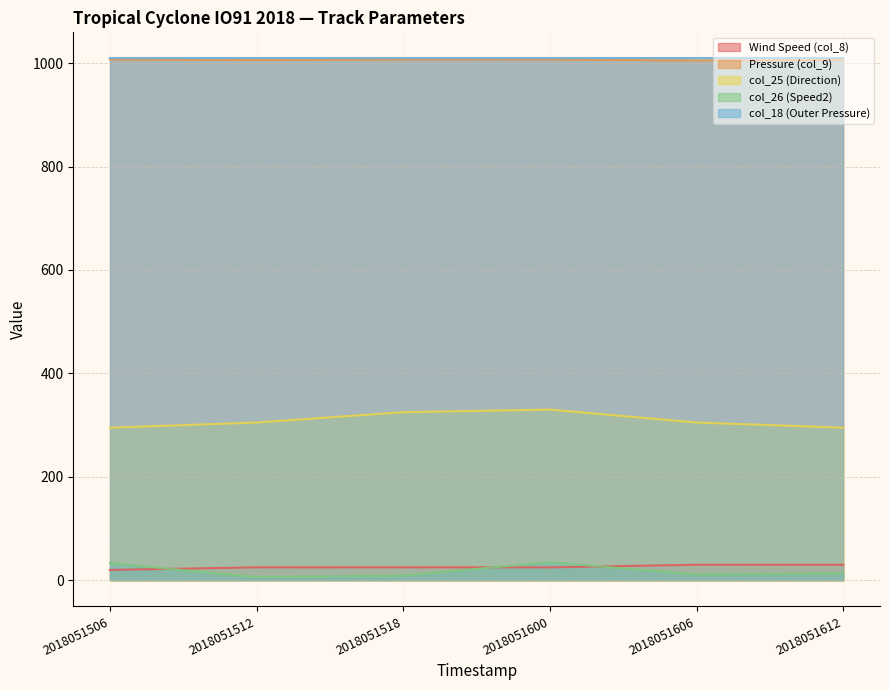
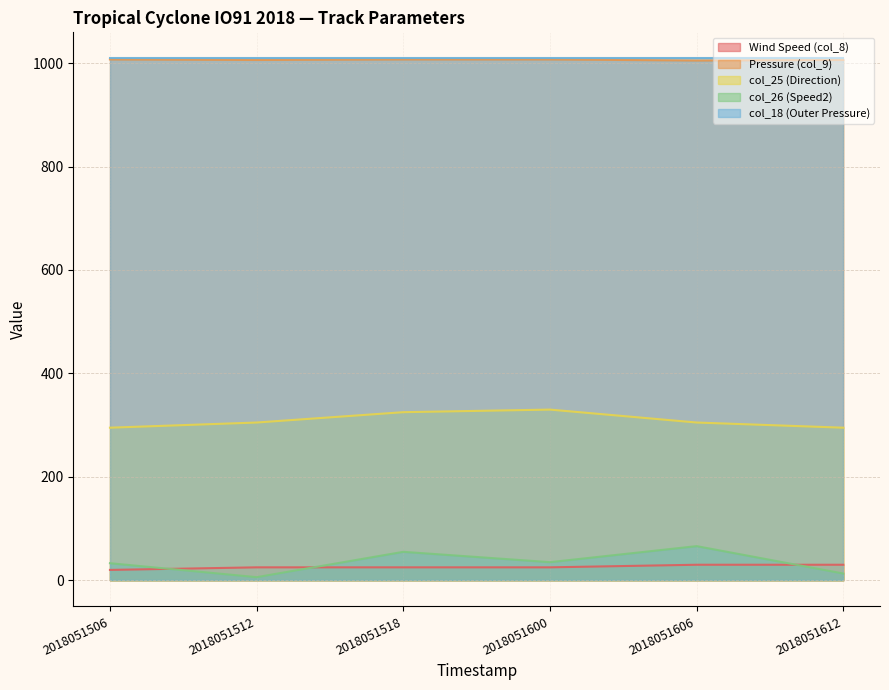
col_26 (Speed2), 2018051518: 10 -> 60
col_26 (Speed2), 2018051606: 10 -> 70
